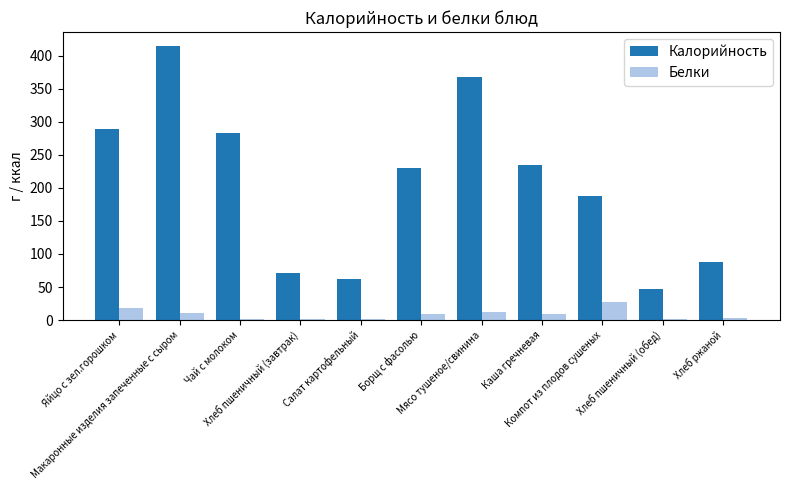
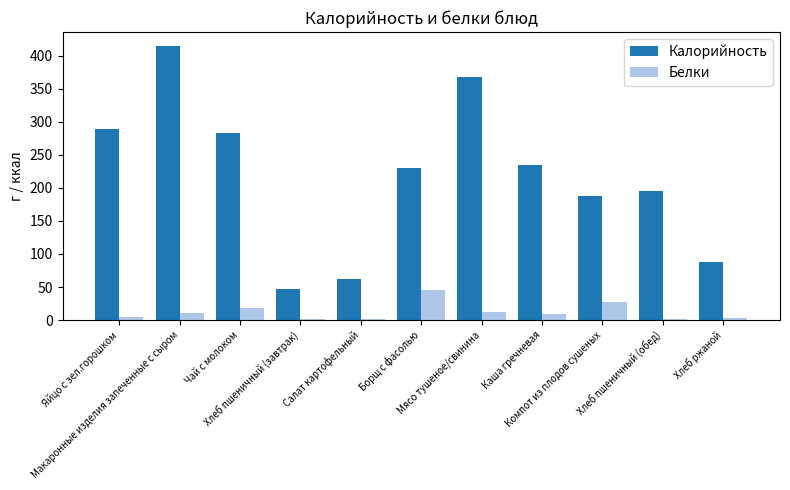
Белки, Яйцо с зел.горошком: 20 -> 10
Белки, Чай с молоком: 0 -> 20
Калорийность, Хлеб пшеничный (завтрак): 70 -> 50
Белки, Борщ с фасолью: 10 -> 50
Калорийность, Хлеб пшеничный (обед): 50 -> 190
